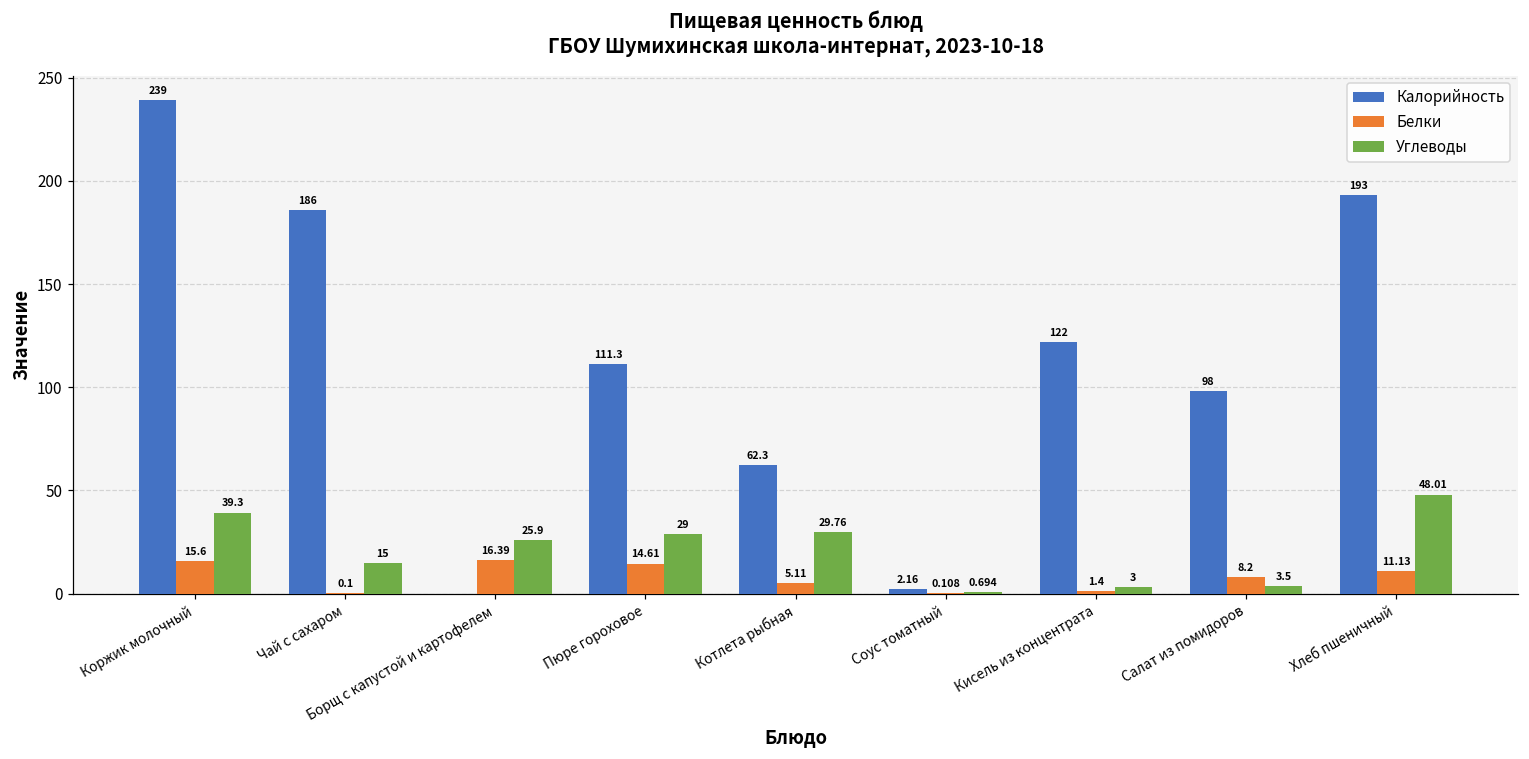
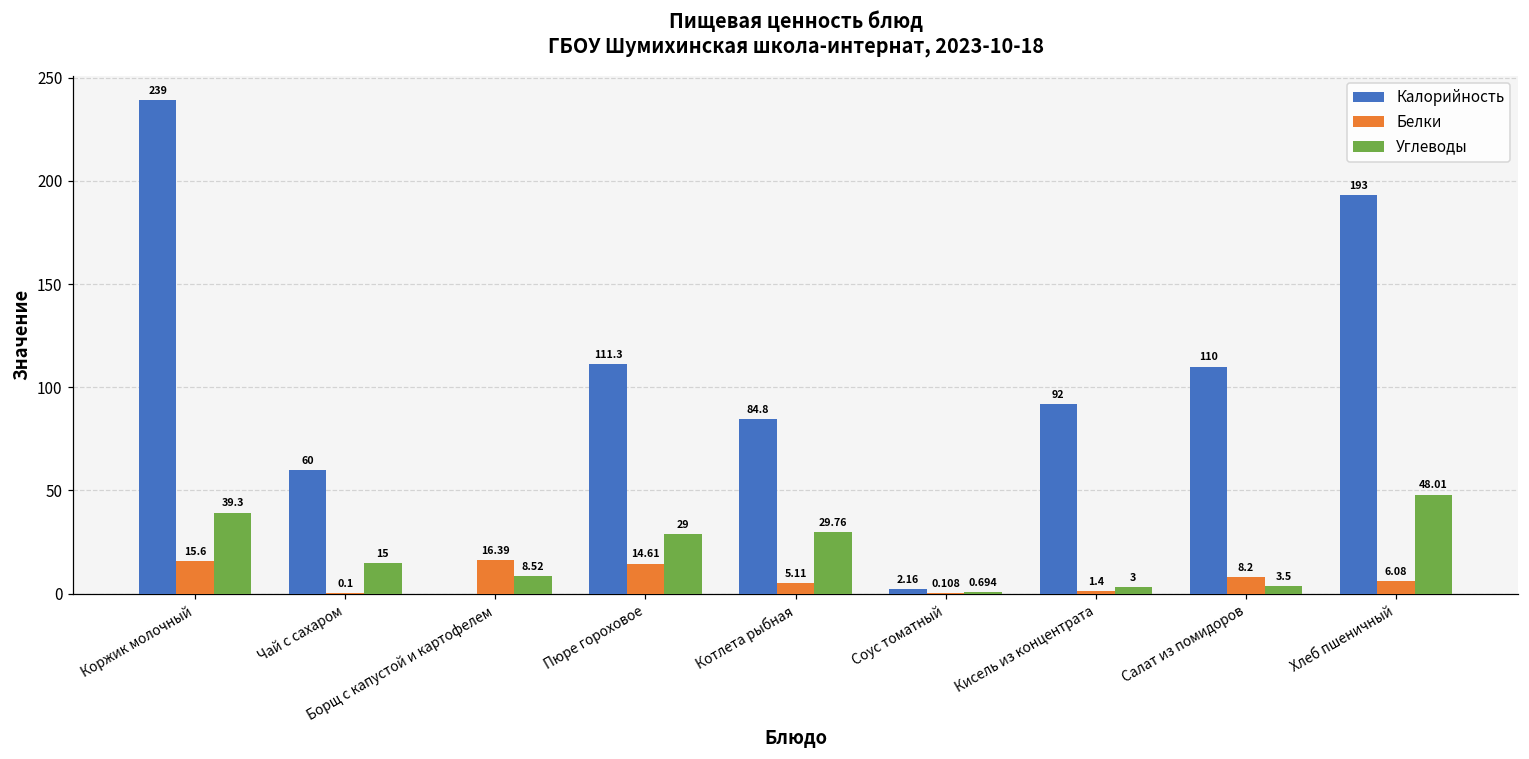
Калорийность, Чай с сахаром: 186 -> 60
Углеводы, Борщ с капустой и картофелем: 25.9 -> 8.52
Калорийность, Котлета рыбная: 62.3 -> 84.8
Калорийность, Кисель из концентрата: 122 -> 92
Калорийность, Салат из помидоров: 98 -> 110
Белки, Хлеб пшеничный: 11.13 -> 6.08
